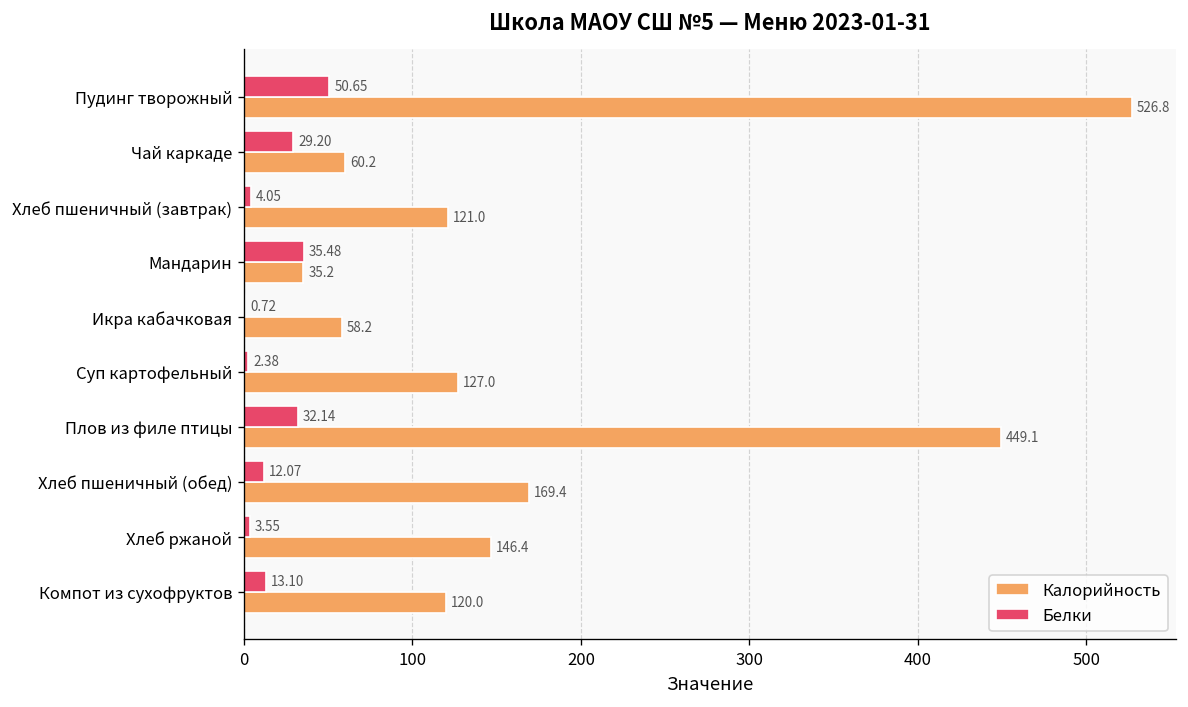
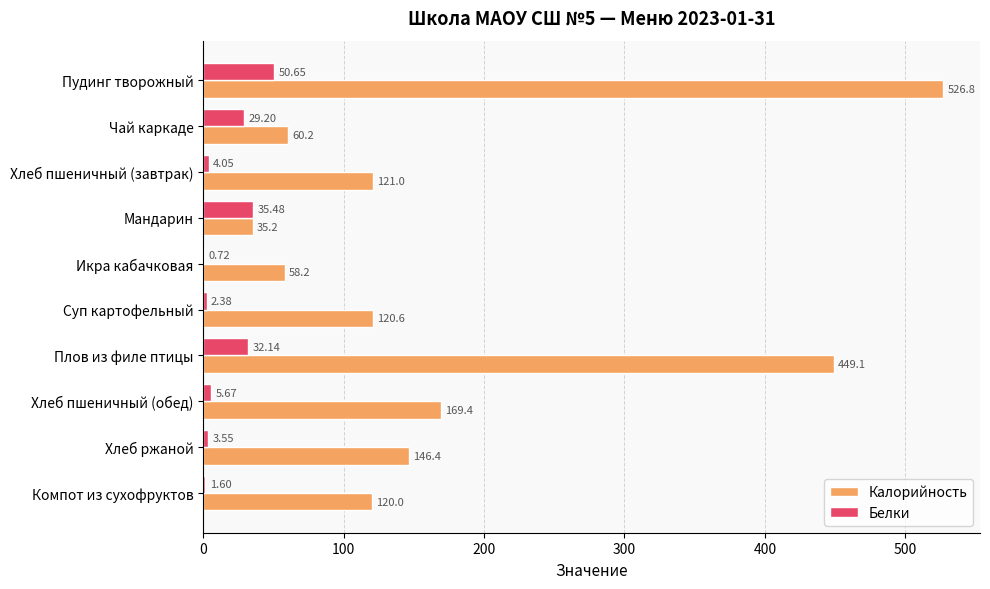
Калорийность, Суп картофельный: 127.0 -> 120.6
Белки, Хлеб пшеничный (обед): 12.07 -> 5.67
Белки, Компот из сухофруктов: 13.10 -> 1.60
